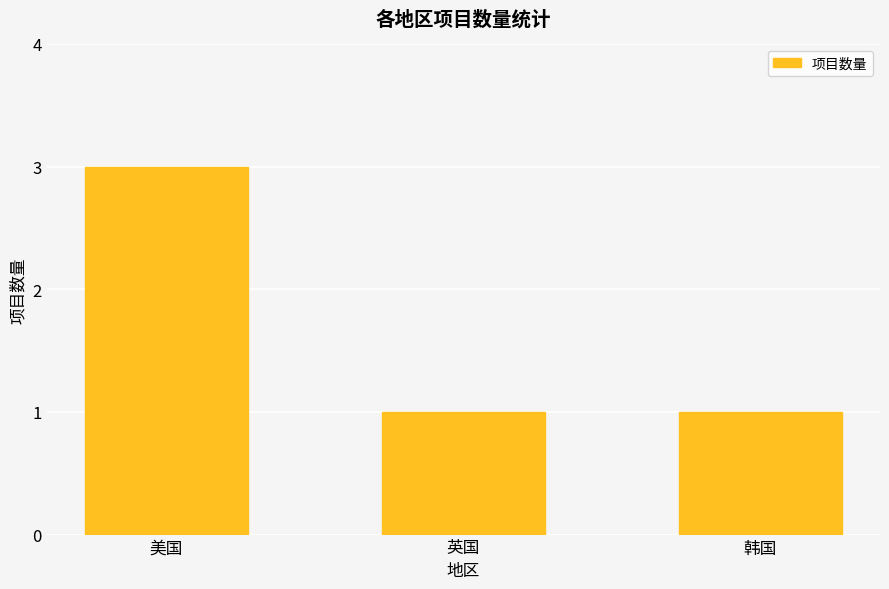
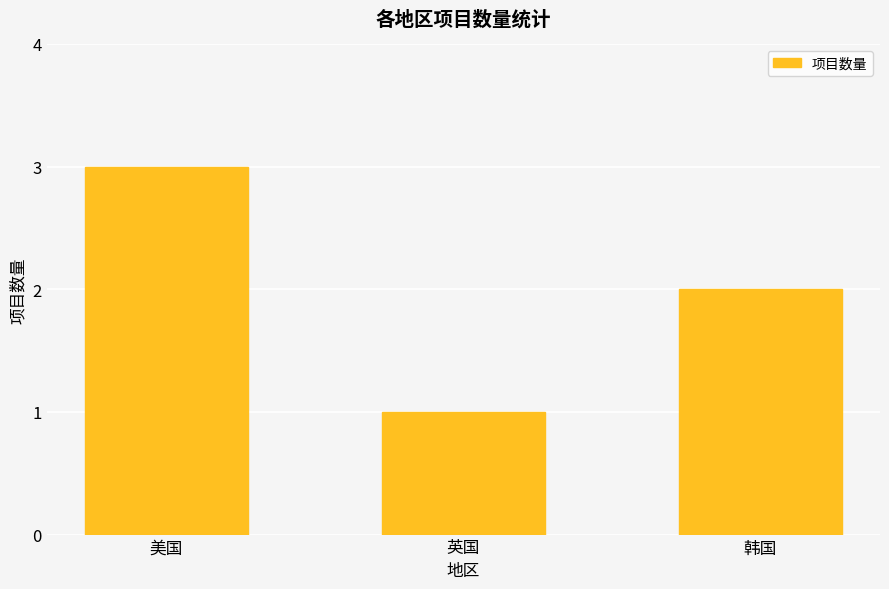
韩国: 1 -> 2
